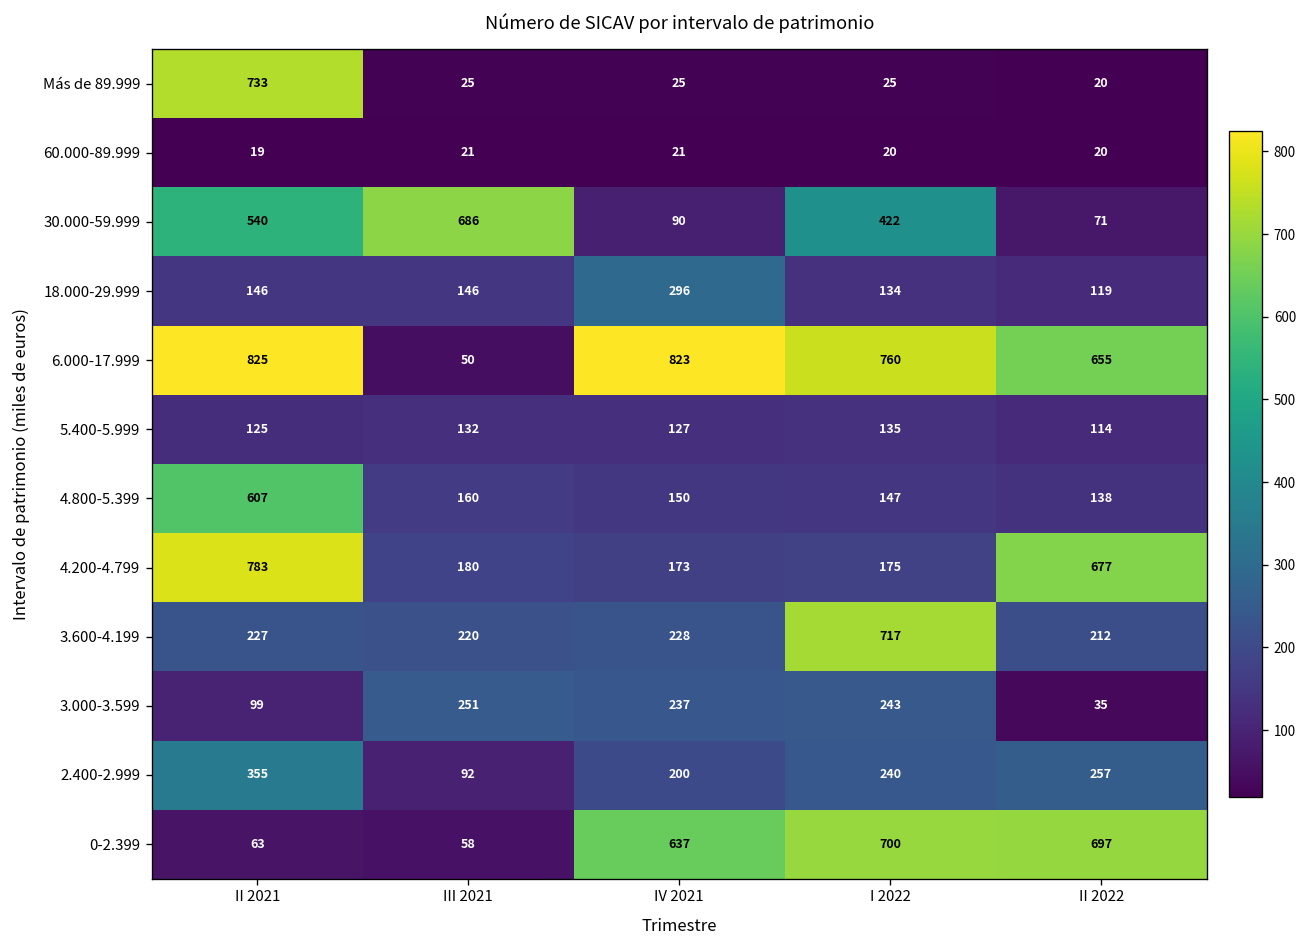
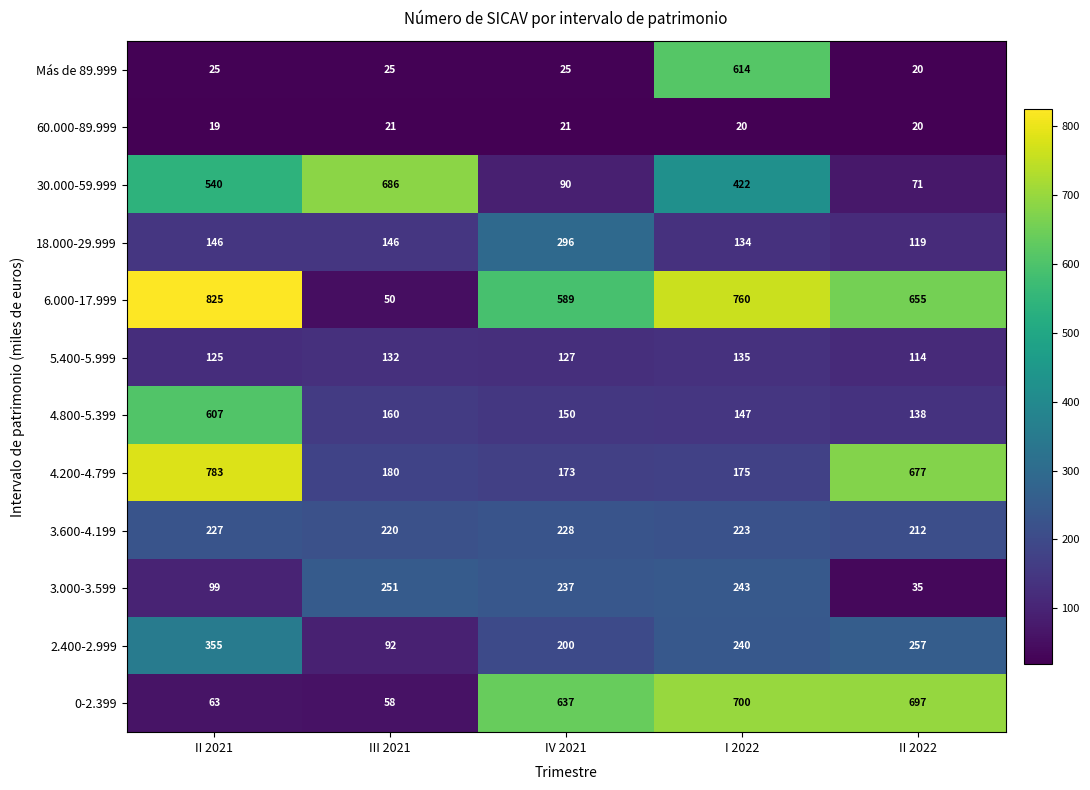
Más de 89.999, II 2021: 733 -> 25
Más de 89.999, I 2022: 25 -> 614
6.000-17.999, IV 2021: 823 -> 589
3.600-4.199, I 2022: 717 -> 223
